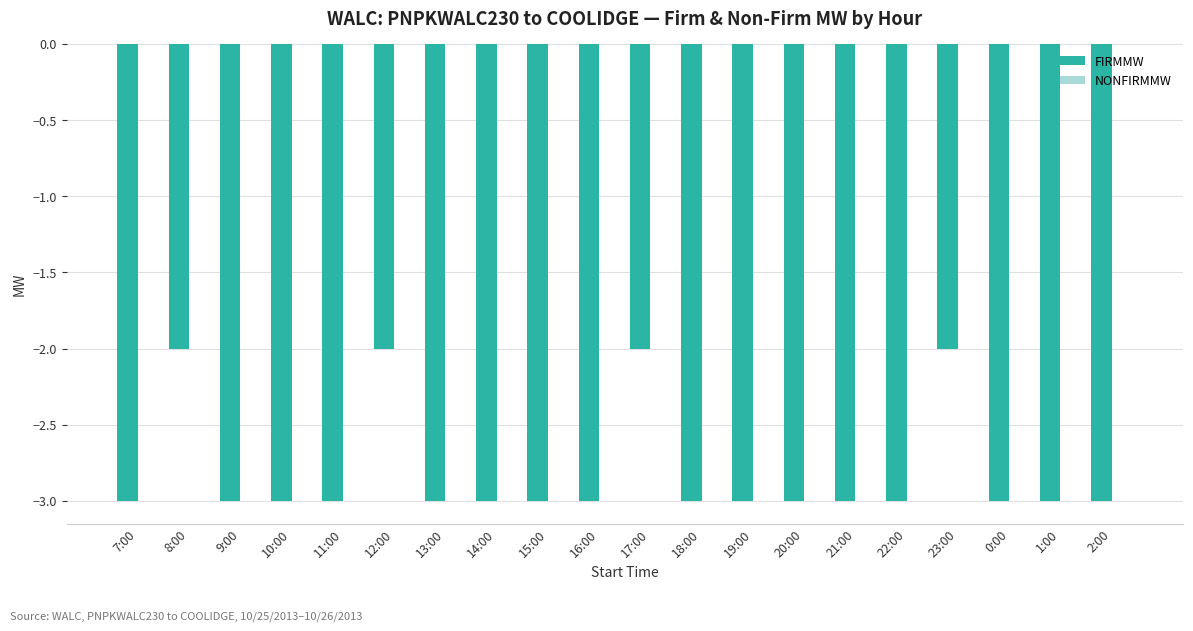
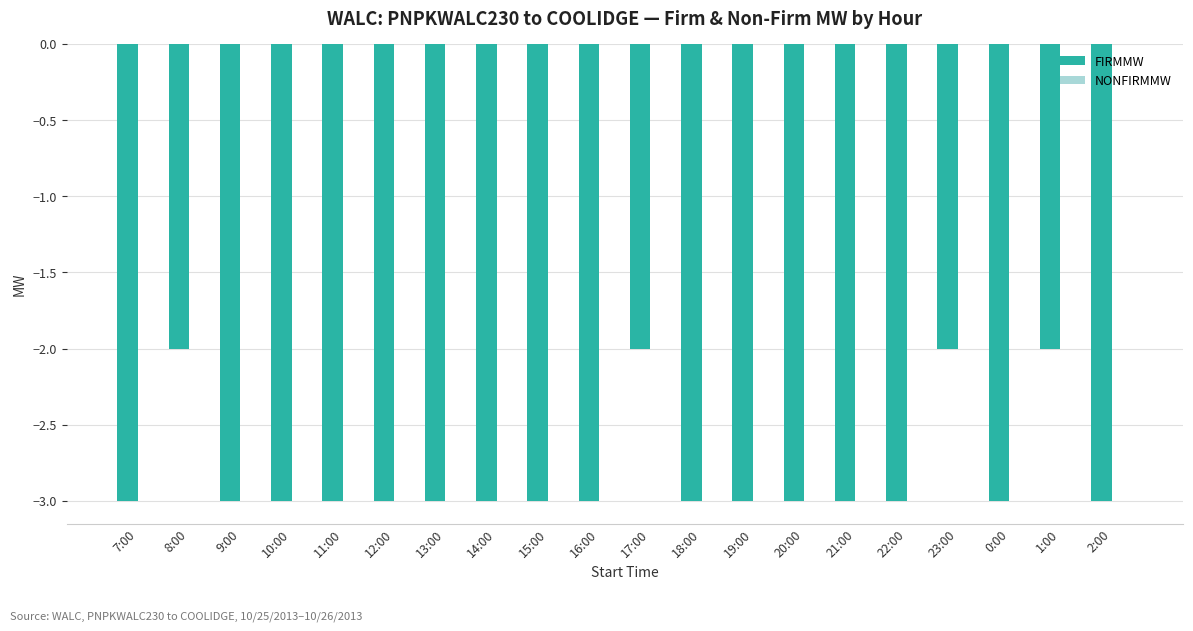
FIRMMW, 12:00: -2 -> -3
FIRMMW, 1:00: -3 -> -2
